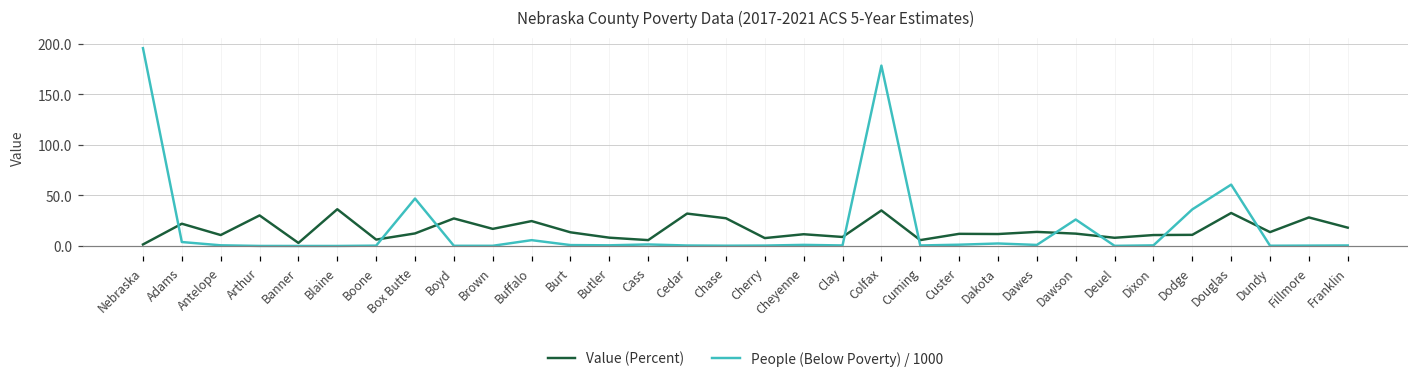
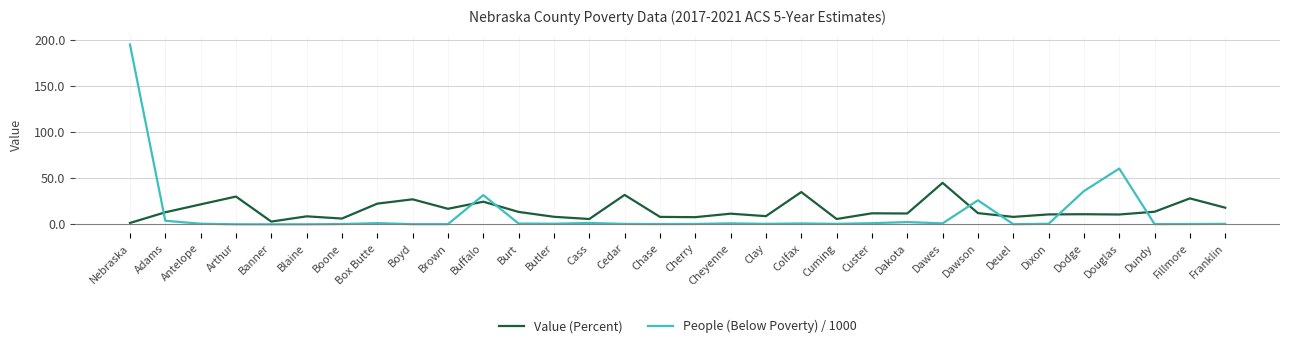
Value (Percent), Adams: 20 -> 10
Value (Percent), Antelope: 10 -> 20
Value (Percent), Blaine: 40 -> 10
Value (Percent), Box Butte: 10 -> 20
People (Below Poverty) / 1000, Box Butte: 50 -> 0
People (Below Poverty) / 1000, Buffalo: 10 -> 30
Value (Percent), Chase: 30 -> 10
People (Below Poverty) / 1000, Colfax: 180 -> 0
Value (Percent), Dawes: 10 -> 50
Value (Percent), Douglas: 30 -> 10
